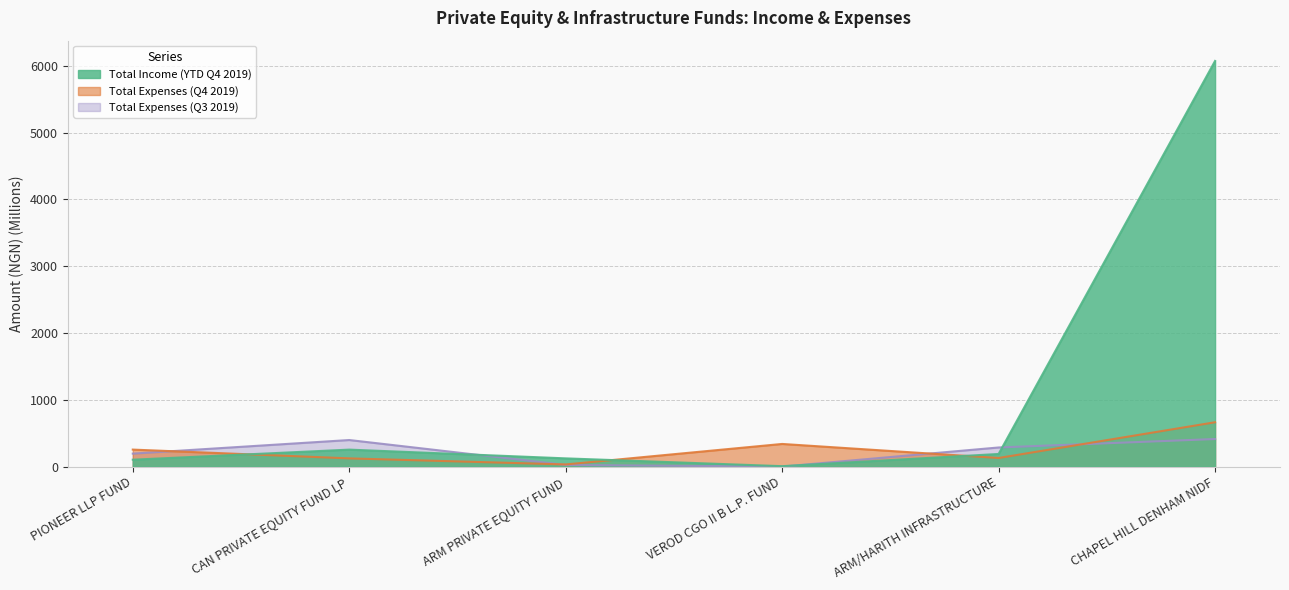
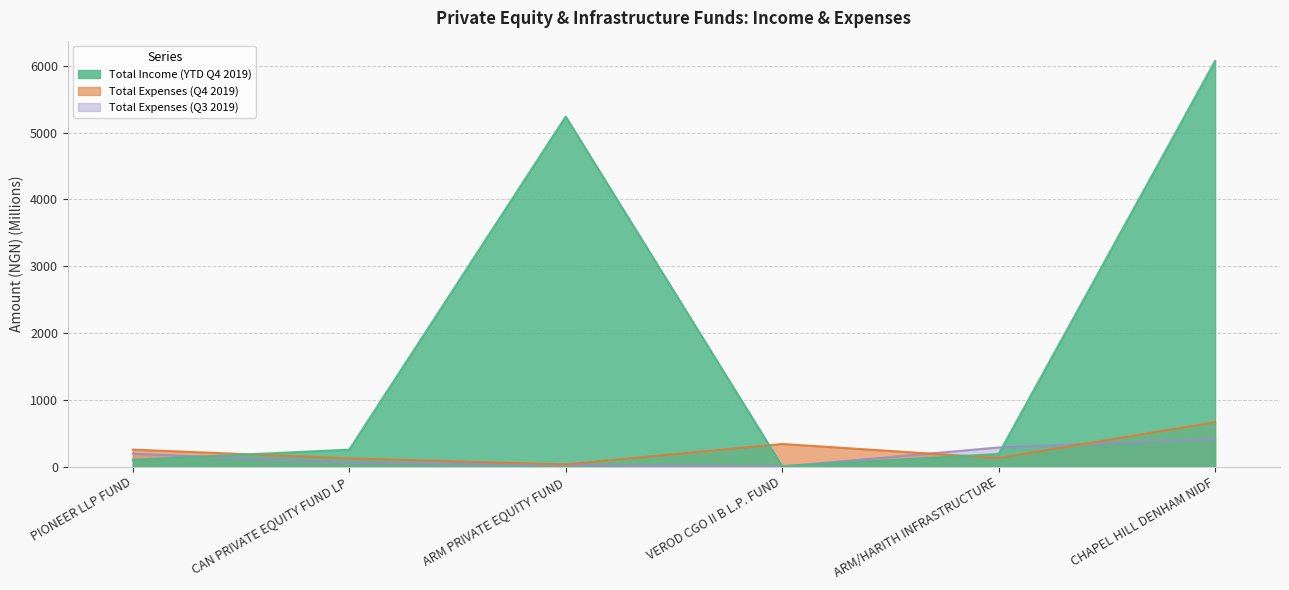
Total Expenses (Q3 2019), CAN PRIVATE EQUITY FUND LP: 400 -> 100
Total Income (YTD Q4 2019), ARM PRIVATE EQUITY FUND: 100 -> 5200
